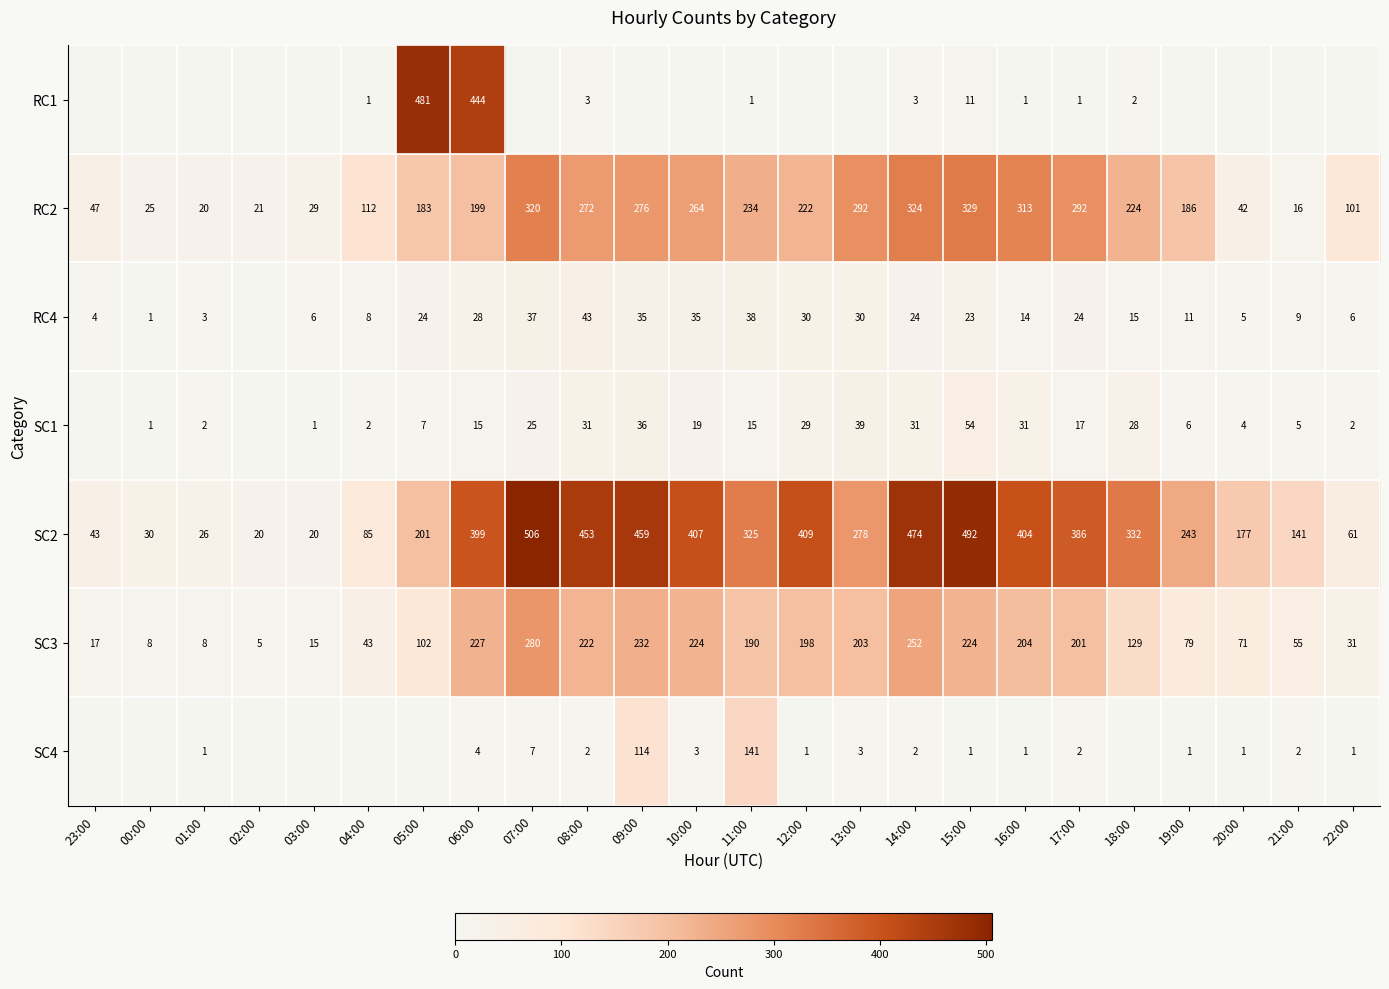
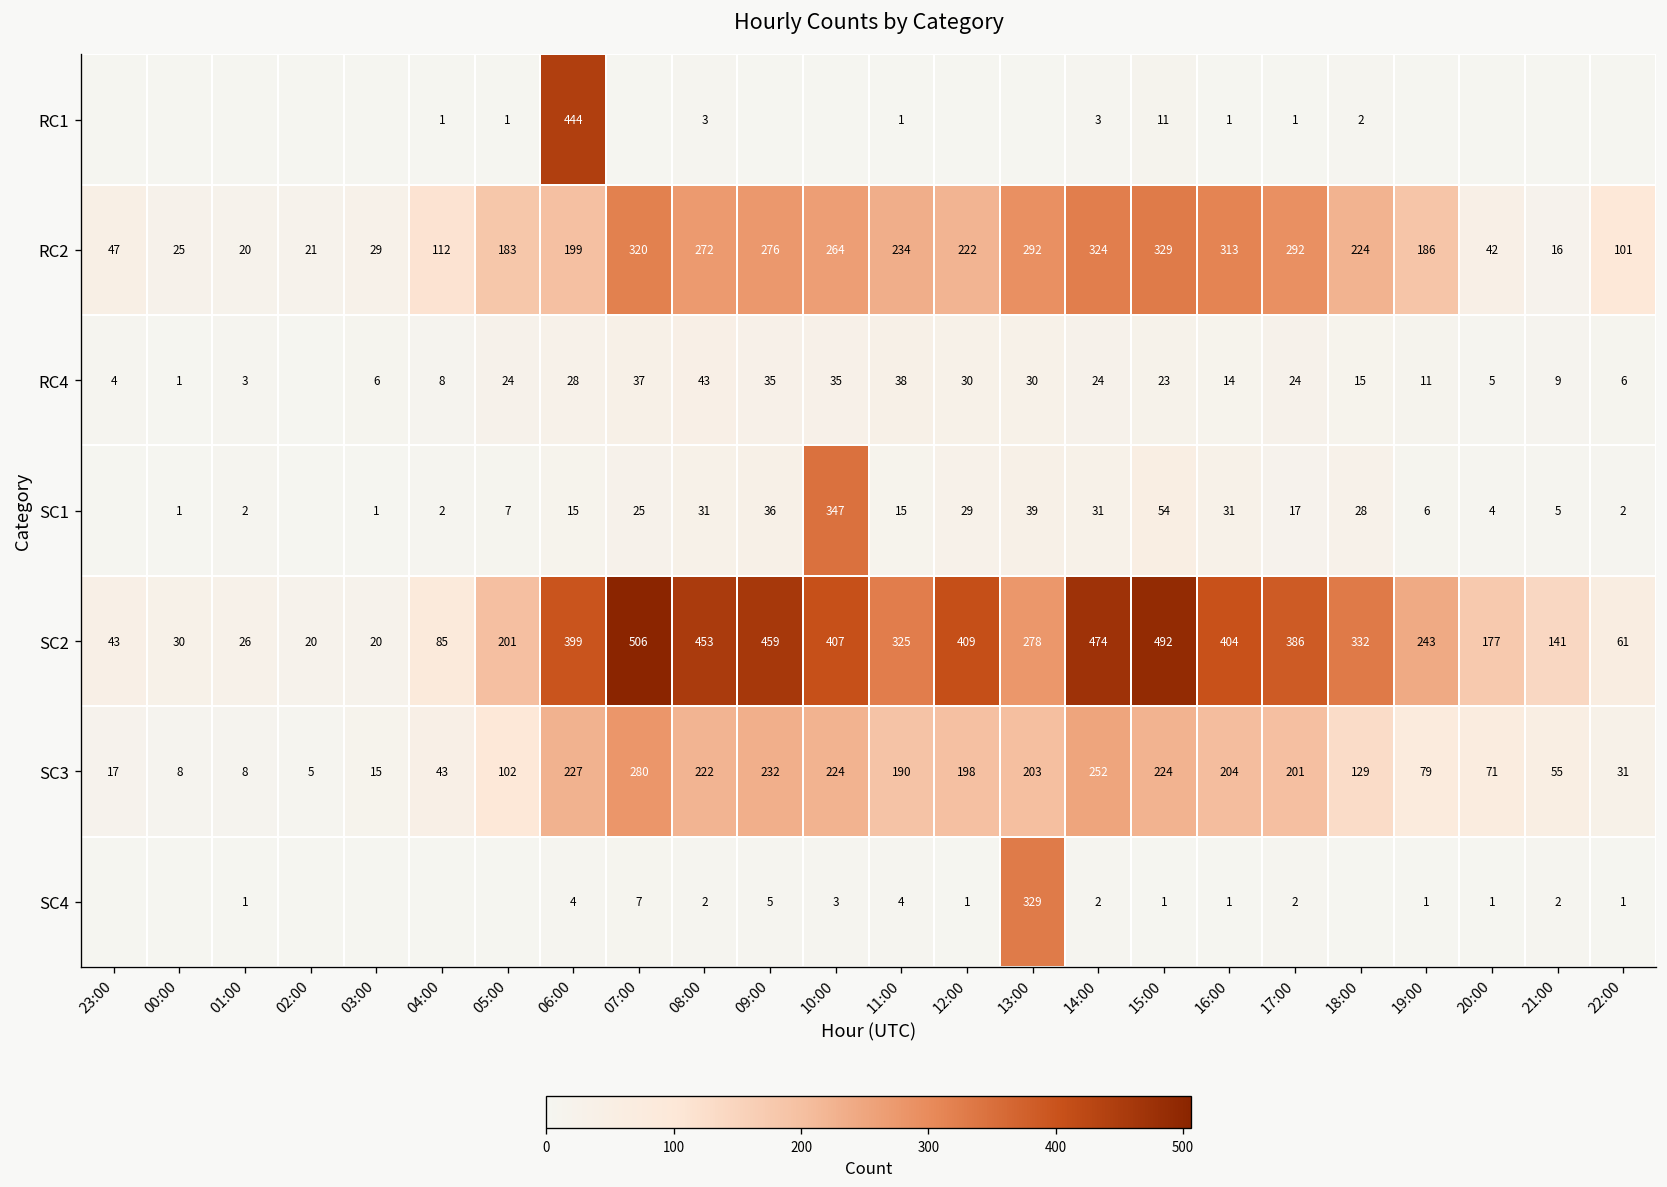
RC1, 05:00: 481 -> 1
SC1, 10:00: 19 -> 347
SC4, 09:00: 114 -> 5
SC4, 11:00: 141 -> 4
SC4, 13:00: 3 -> 329
